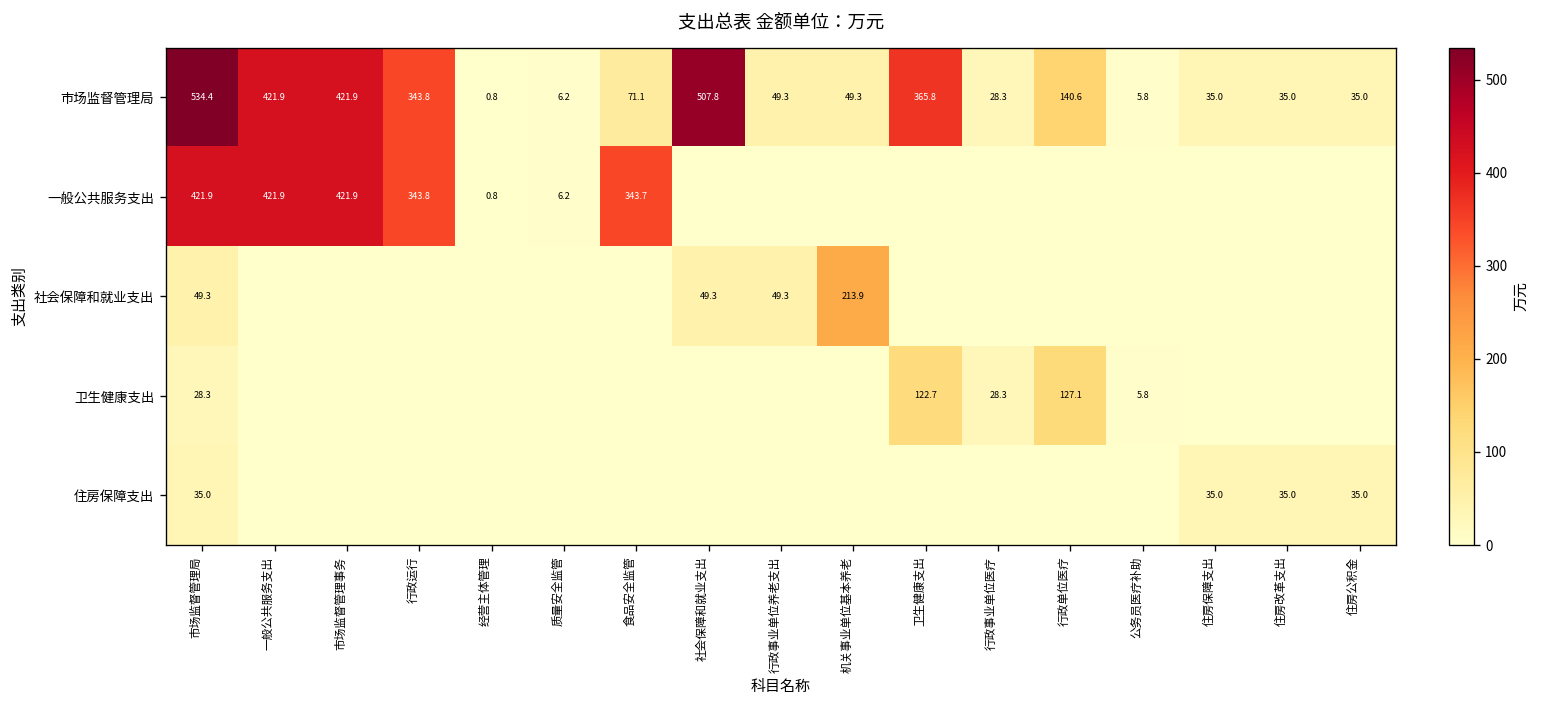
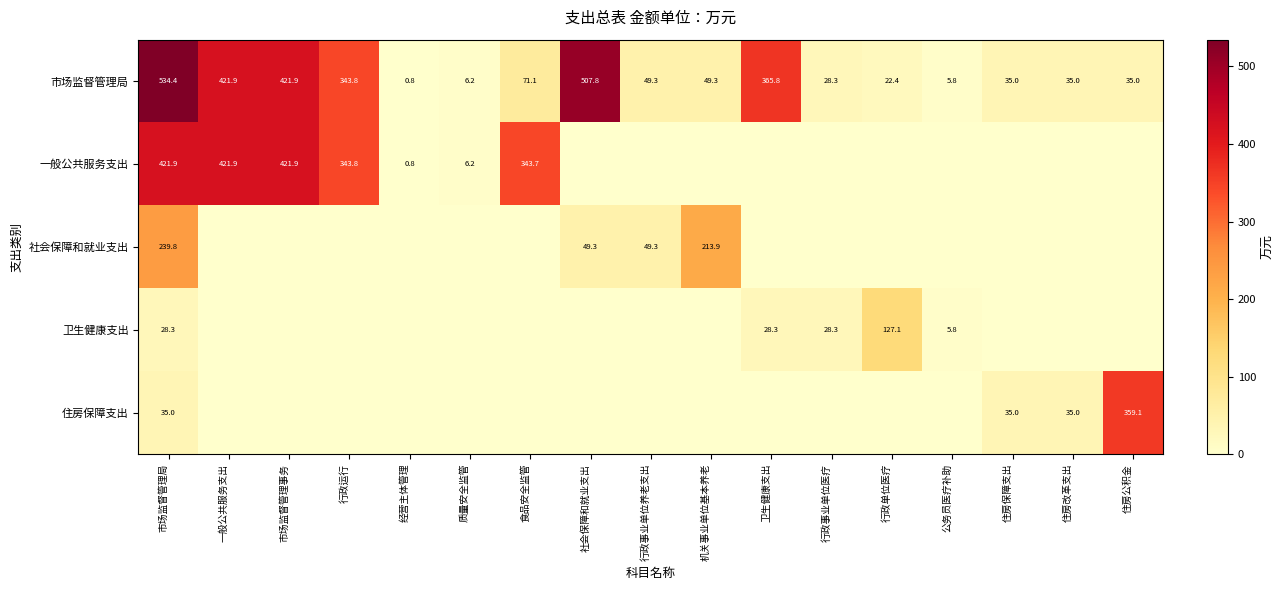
市场监督管理局, 行政单位医疗: 140.6 -> 22.4
社会保障和就业支出, 市场监督管理局: 49.3 -> 239.8
卫生健康支出, 卫生健康支出: 122.7 -> 28.3
住房保障支出, 住房公积金: 35.0 -> 359.1
